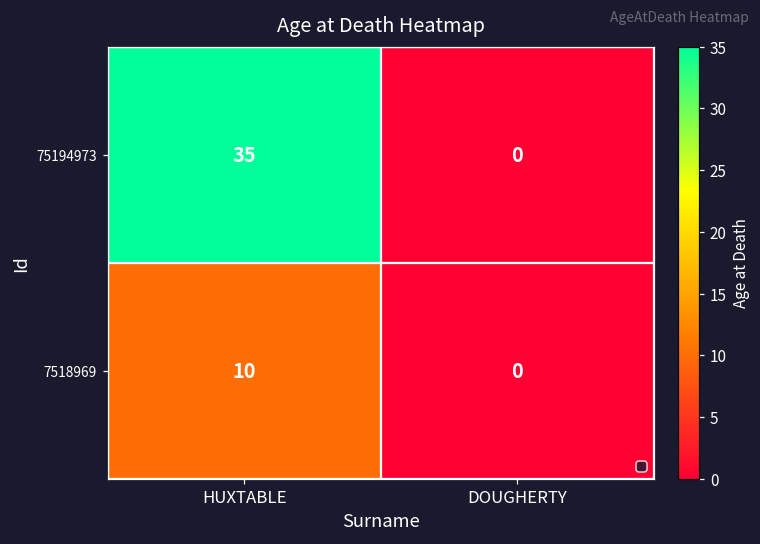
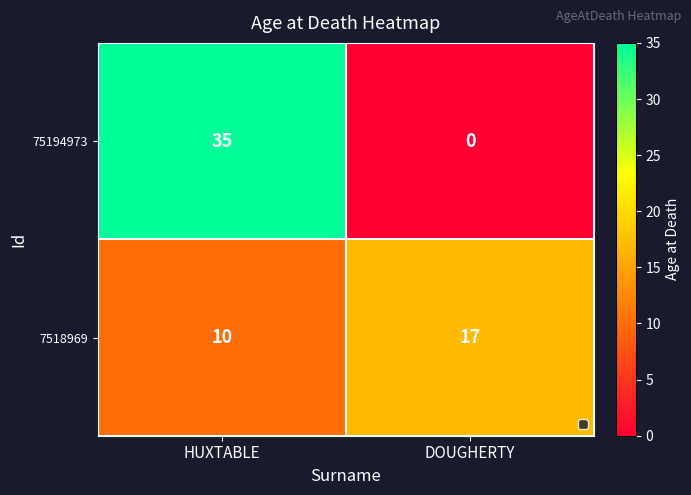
7518969, DOUGHERTY: 0 -> 17
